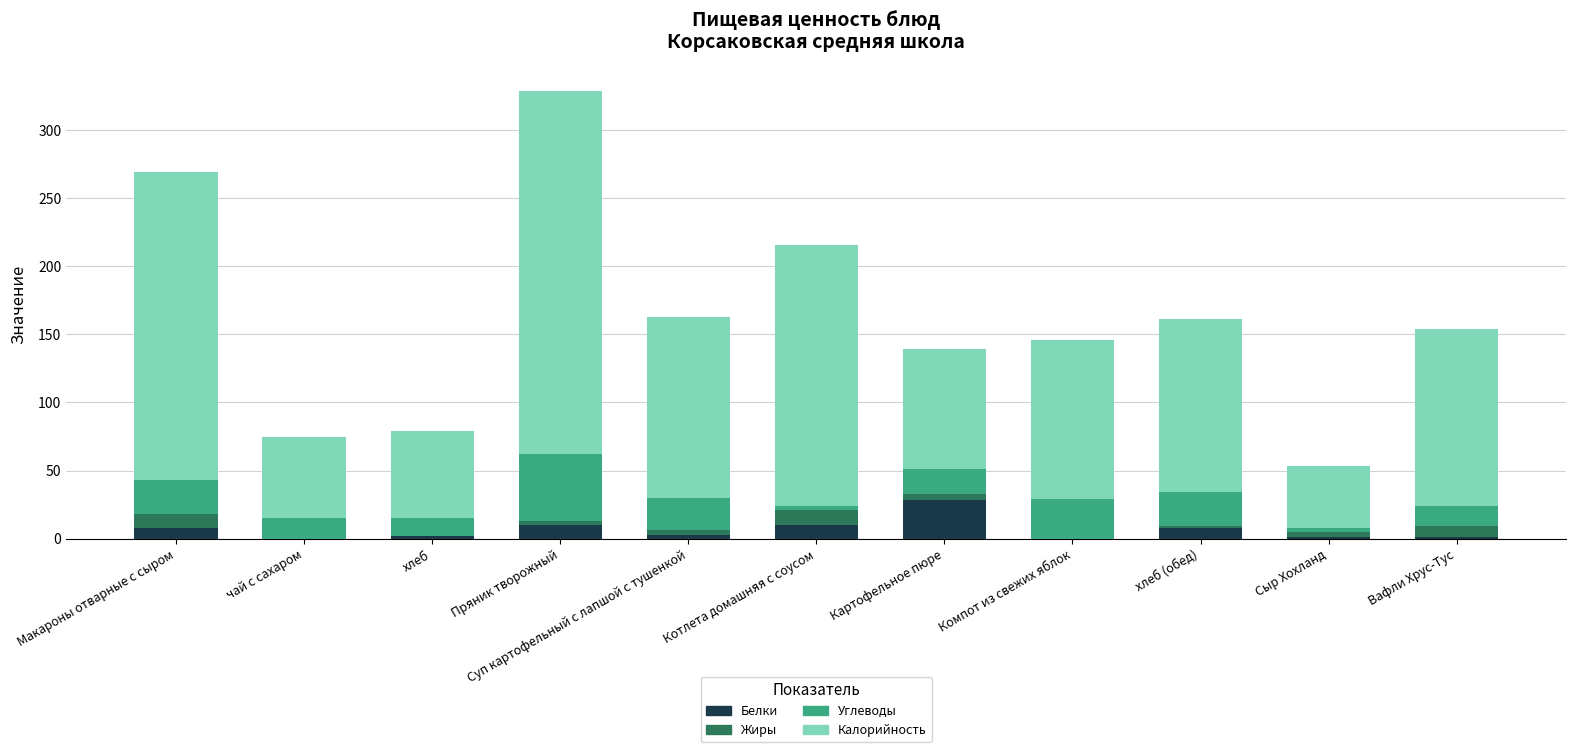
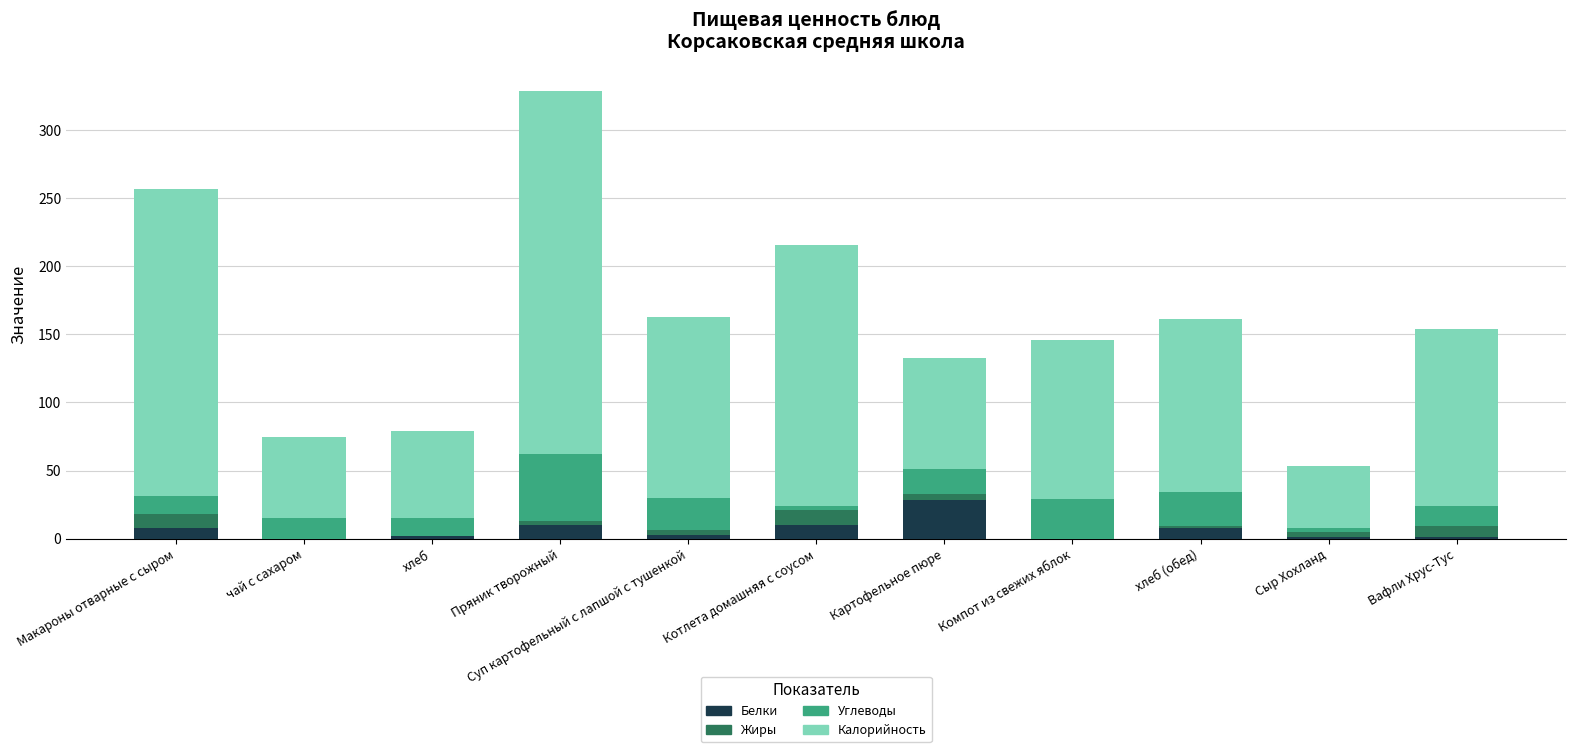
Углеводы, Макароны отварные с сыром: 25 -> 13
Калорийность, Картофельное пюре: 88 -> 82
